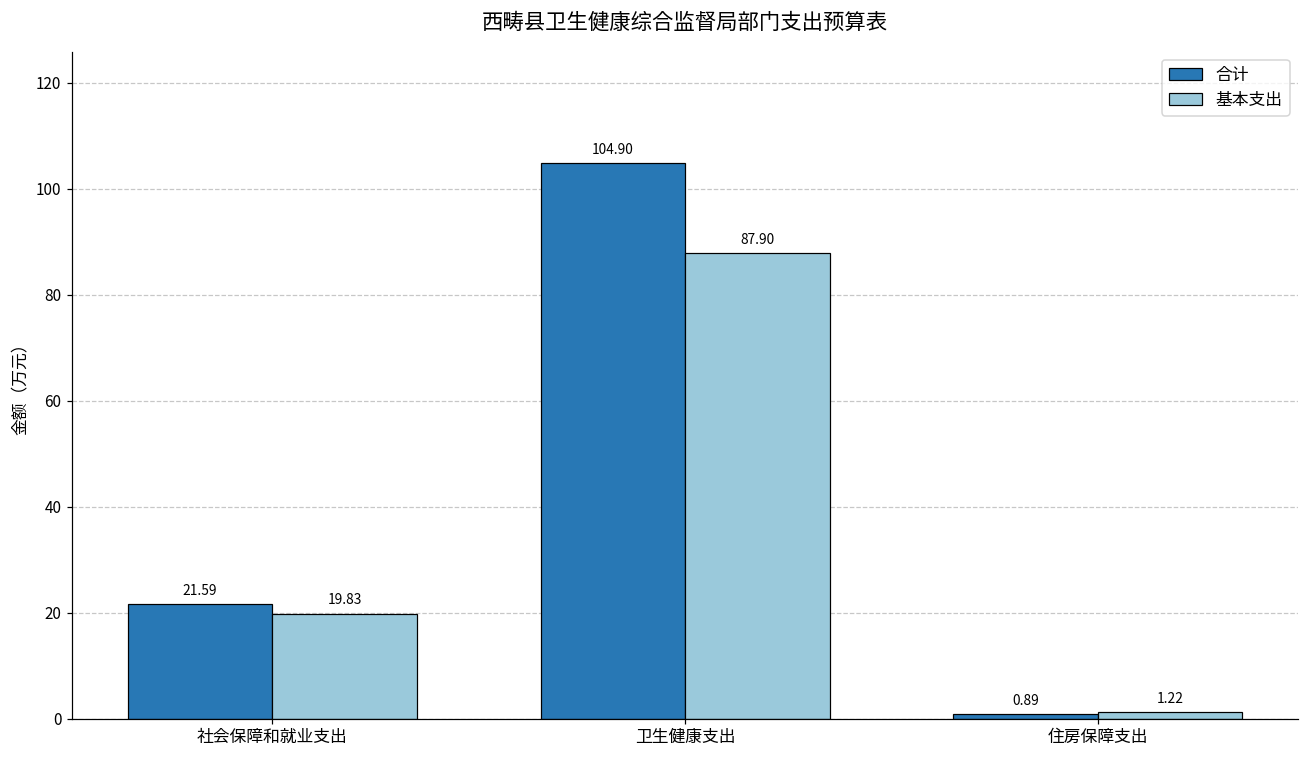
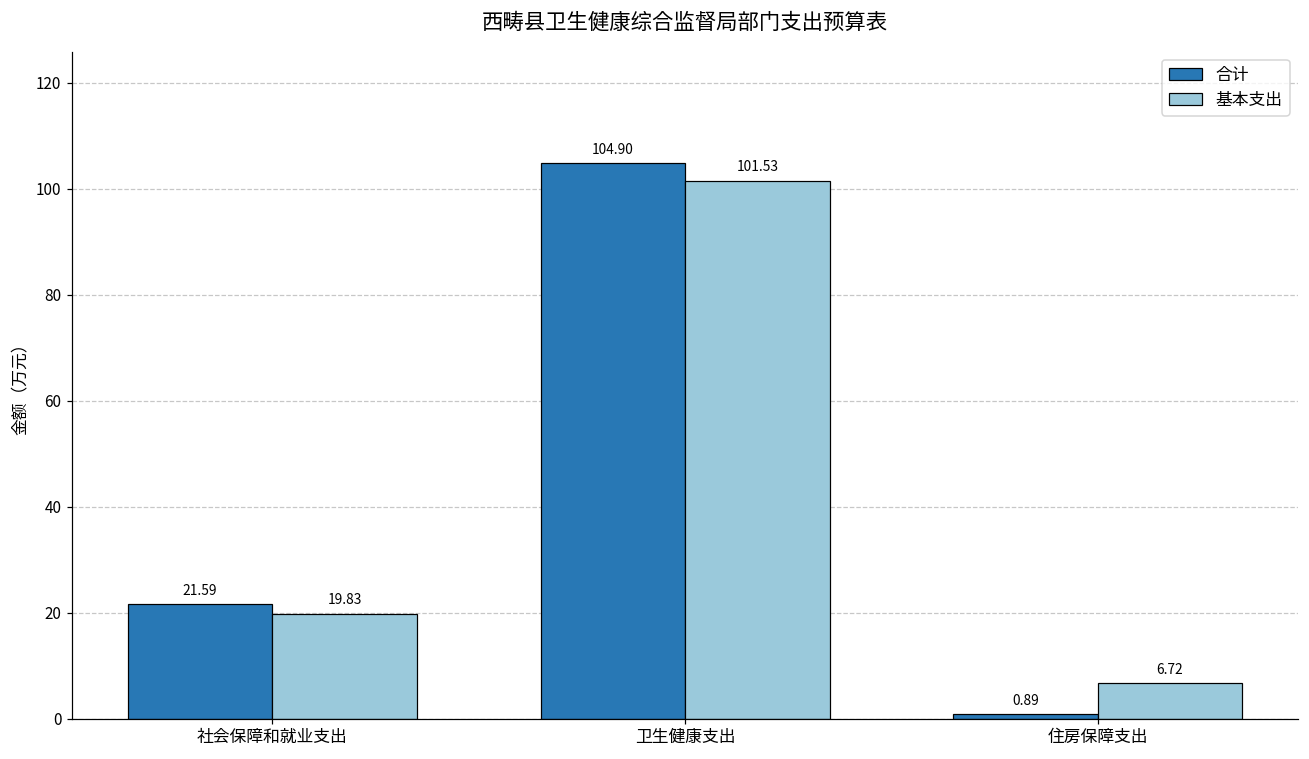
基本支出, 卫生健康支出: 87.90 -> 101.53
基本支出, 住房保障支出: 1.22 -> 6.72
